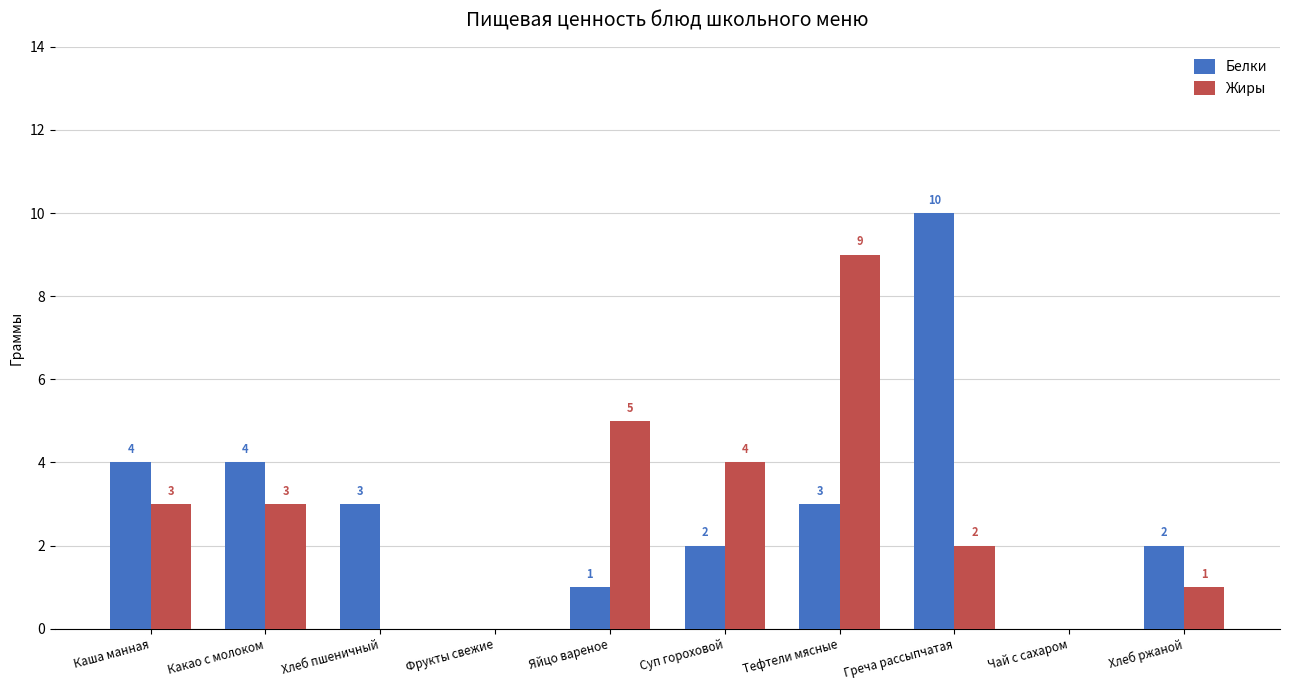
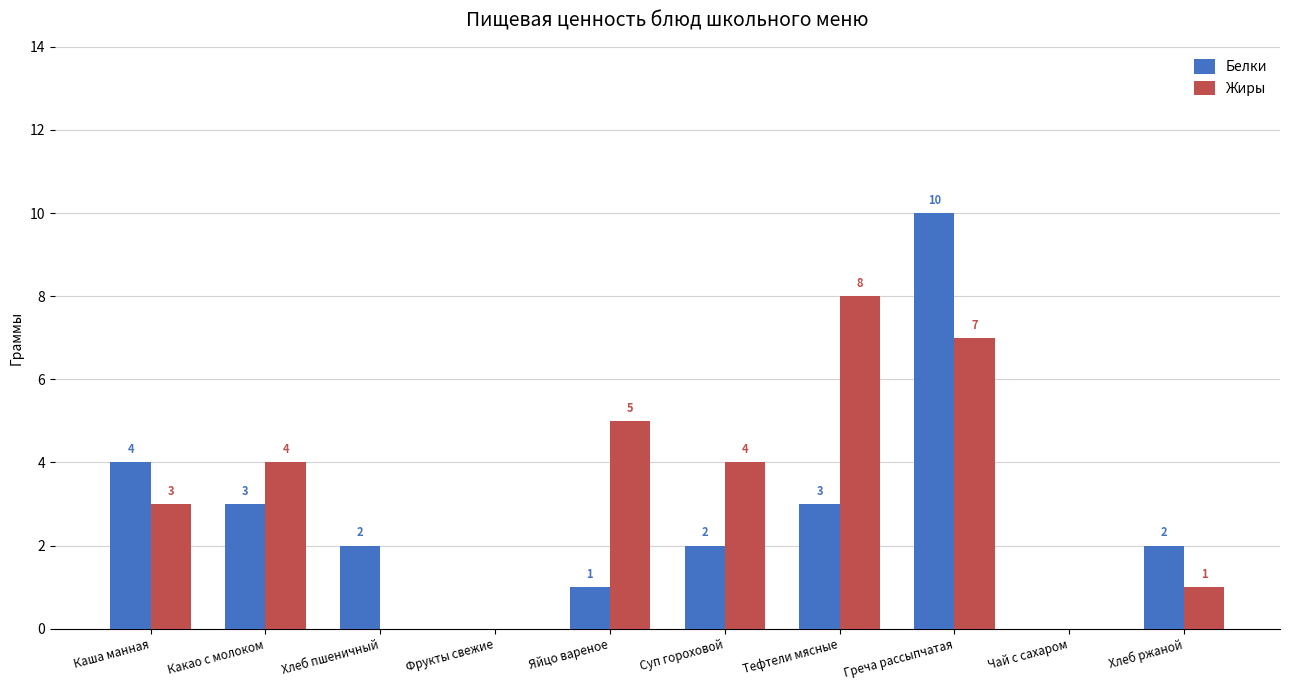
Белки, Какао с молоком: 4 -> 3
Жиры, Какао с молоком: 3 -> 4
Белки, Хлеб пшеничный: 3 -> 2
Жиры, Тефтели мясные: 9 -> 8
Жиры, Греча рассыпчатая: 2 -> 7
